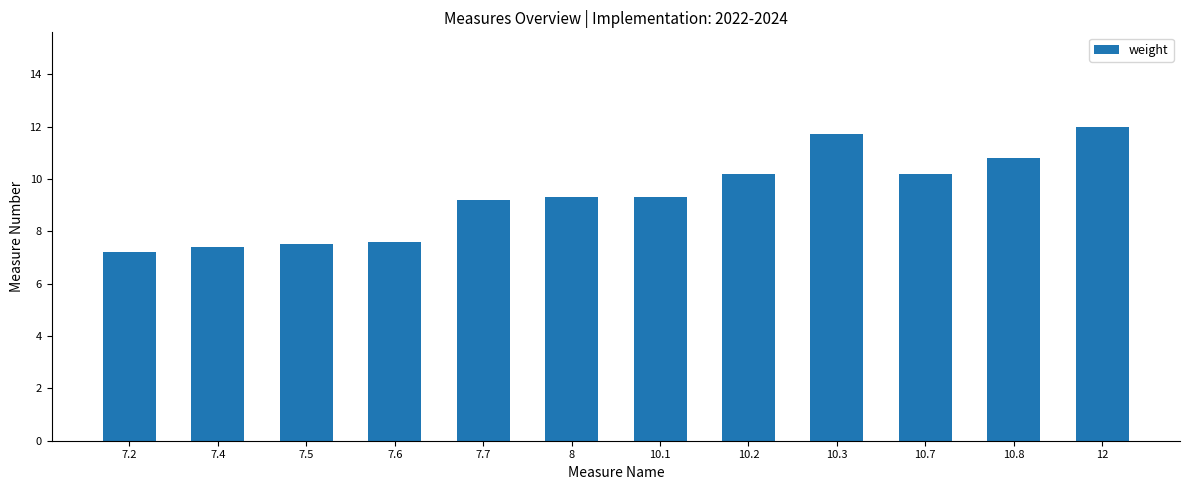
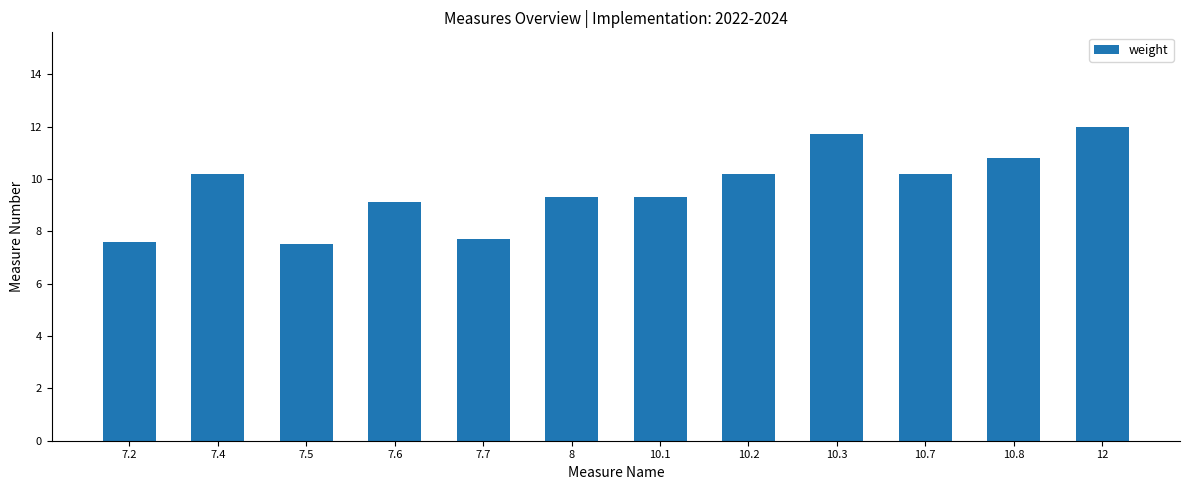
7.2: 7.2 -> 7.6
7.4: 7.4 -> 10.2
7.6: 7.6 -> 9.1
7.7: 9.2 -> 7.7
